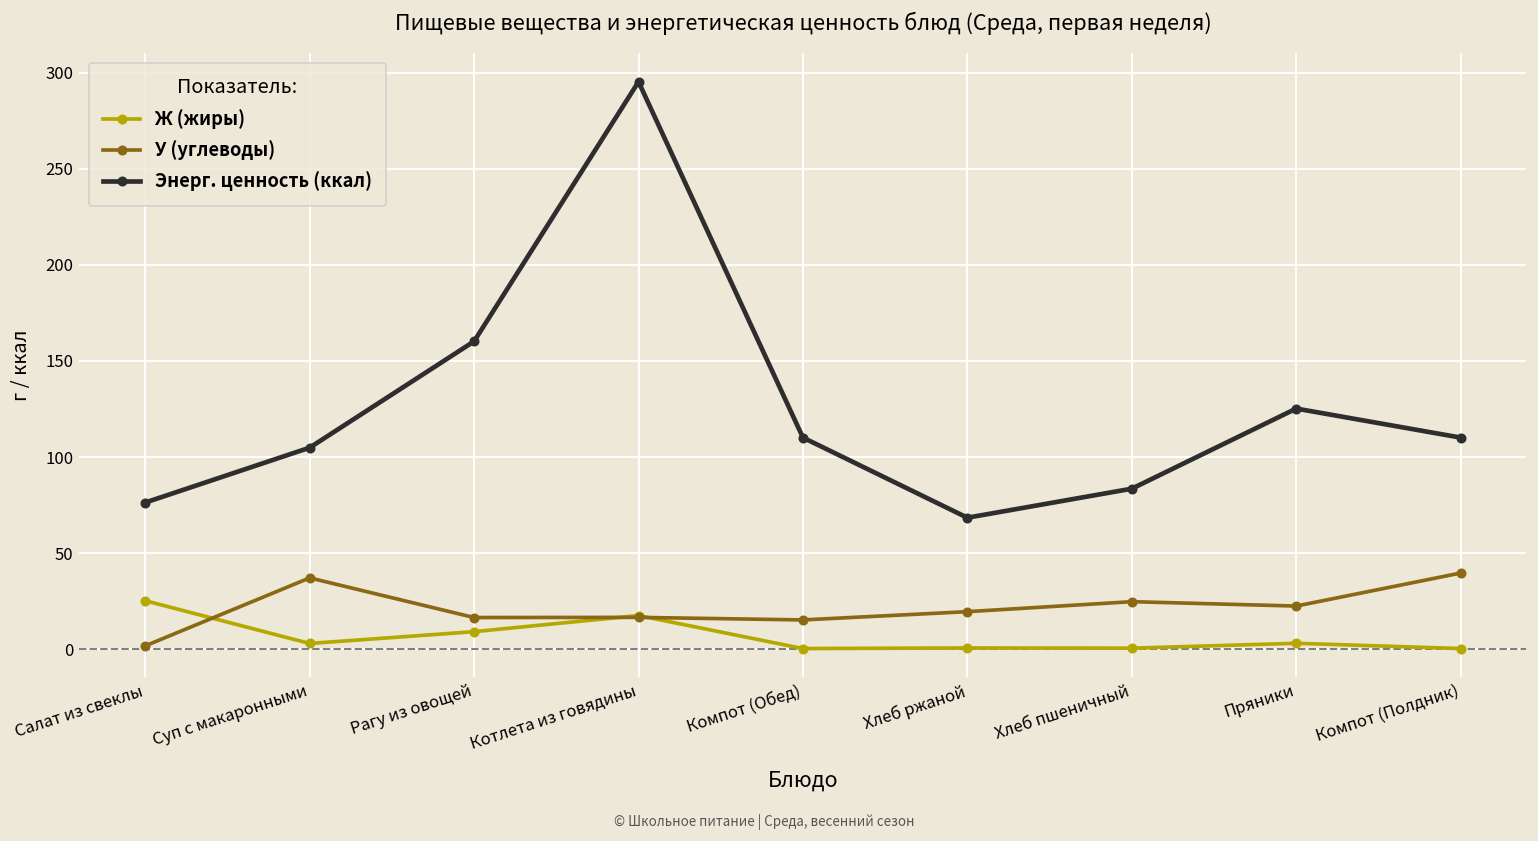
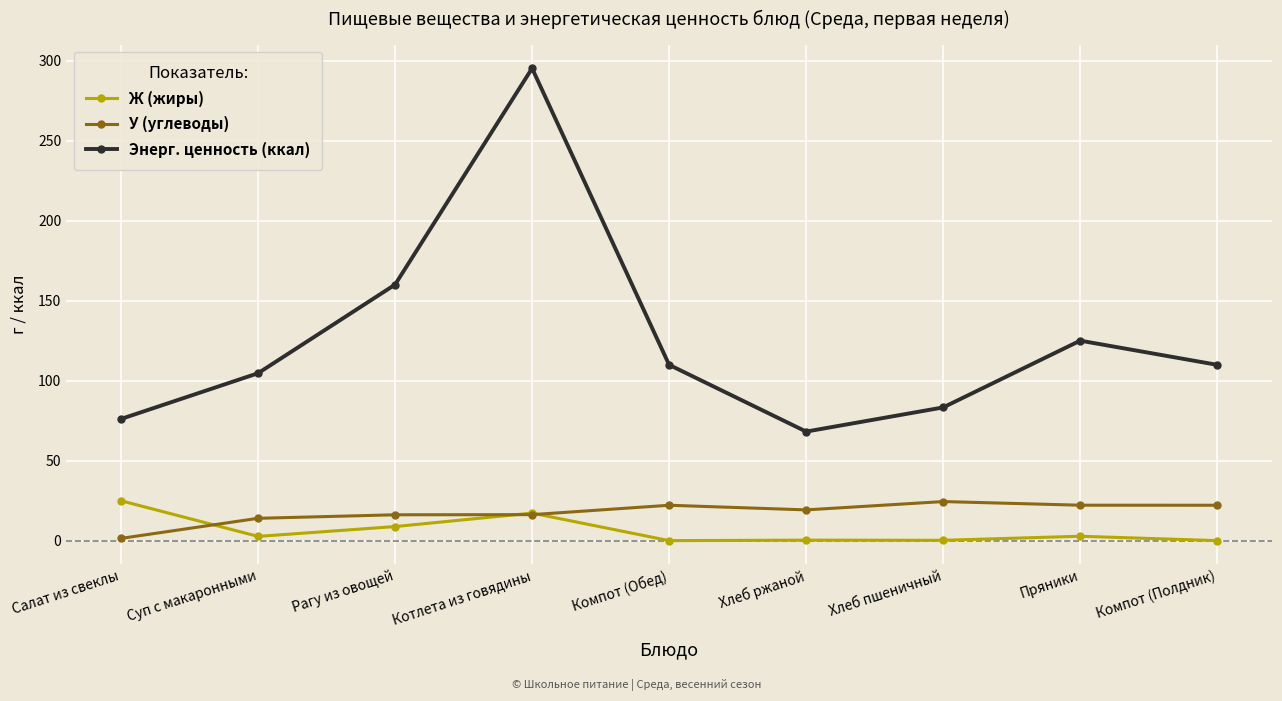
У (углеводы), Суп с макаронными: 37 -> 14
У (углеводы), Компот (Обед): 15 -> 22
У (углеводы), Компот (Полдник): 40 -> 22
